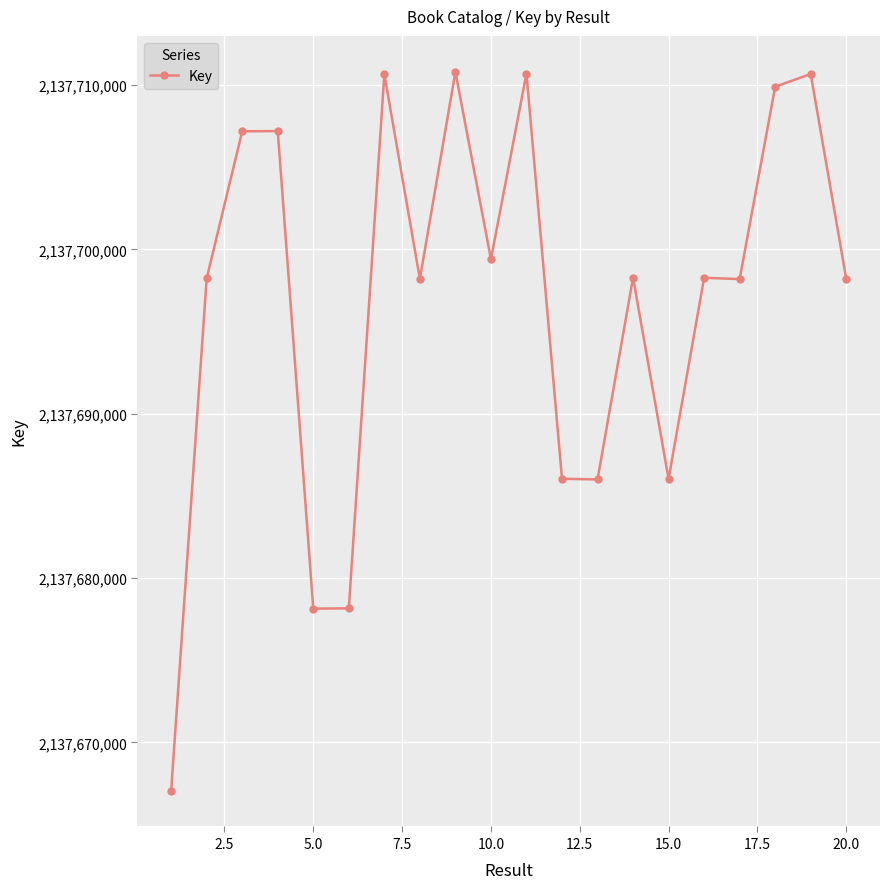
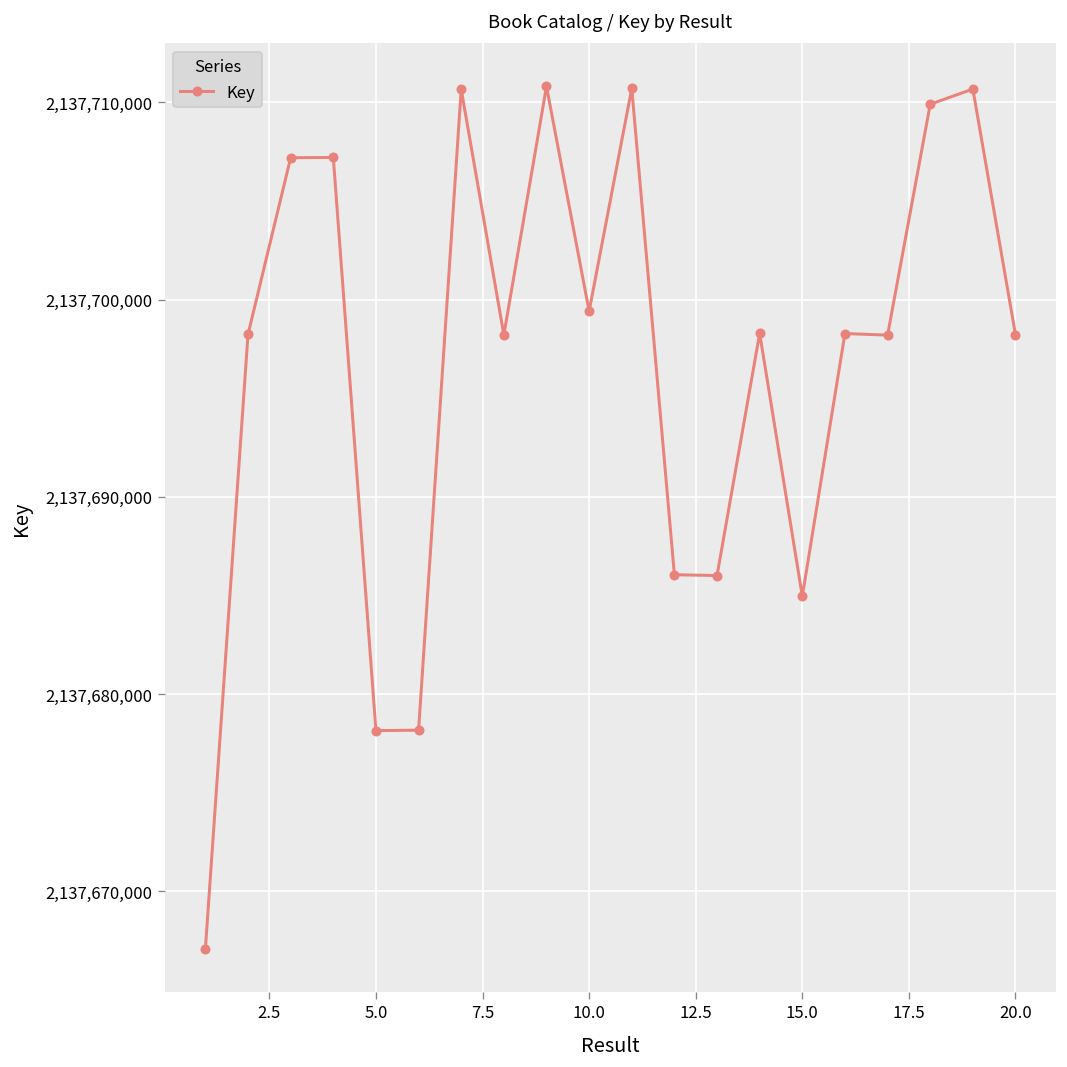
15.0: 2,137,686,000 -> 2,137,685,000
